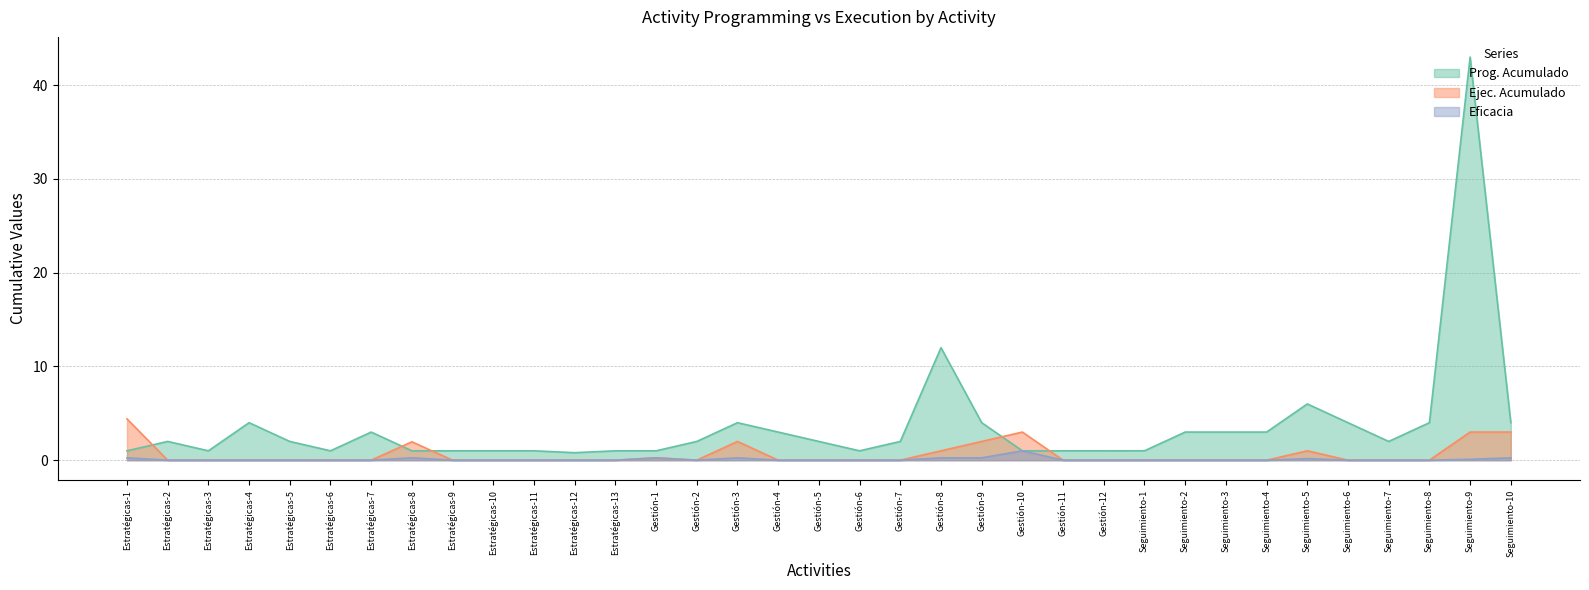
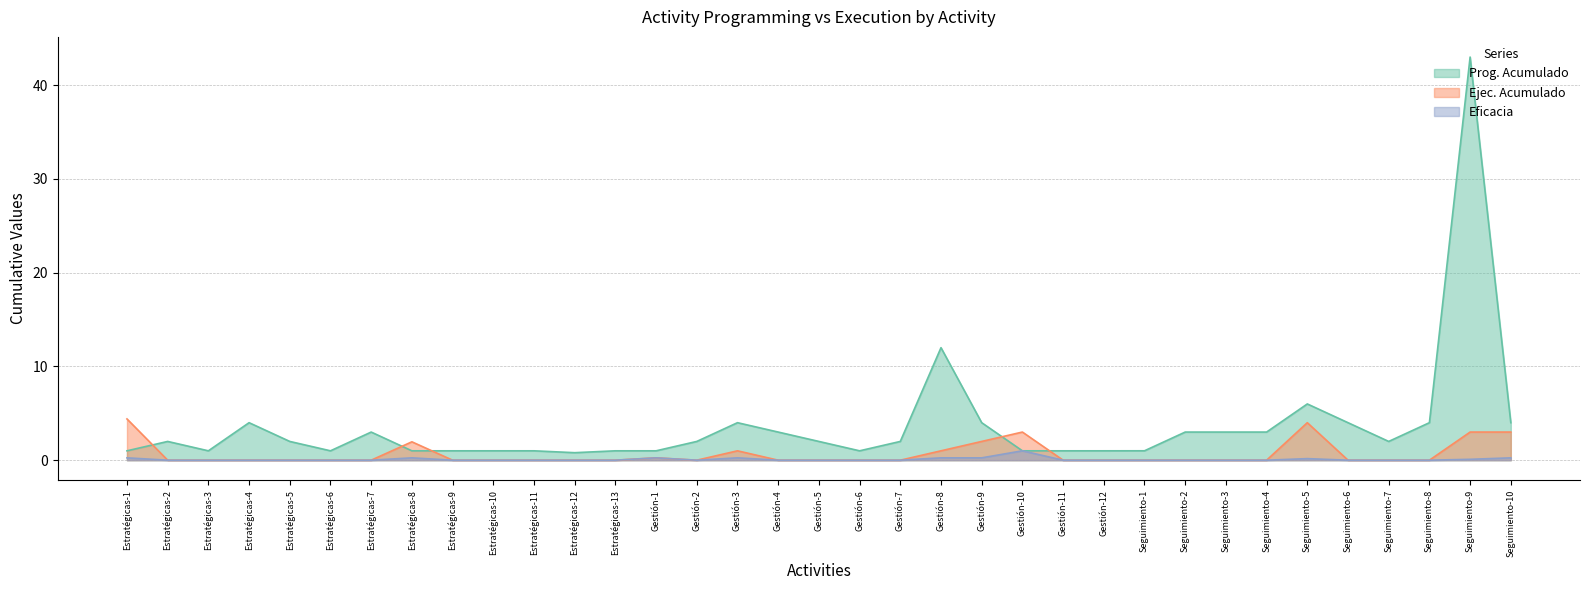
Ejec. Acumulado, Gestión-3: 2 -> 1
Ejec. Acumulado, Seguimiento-5: 1 -> 4
